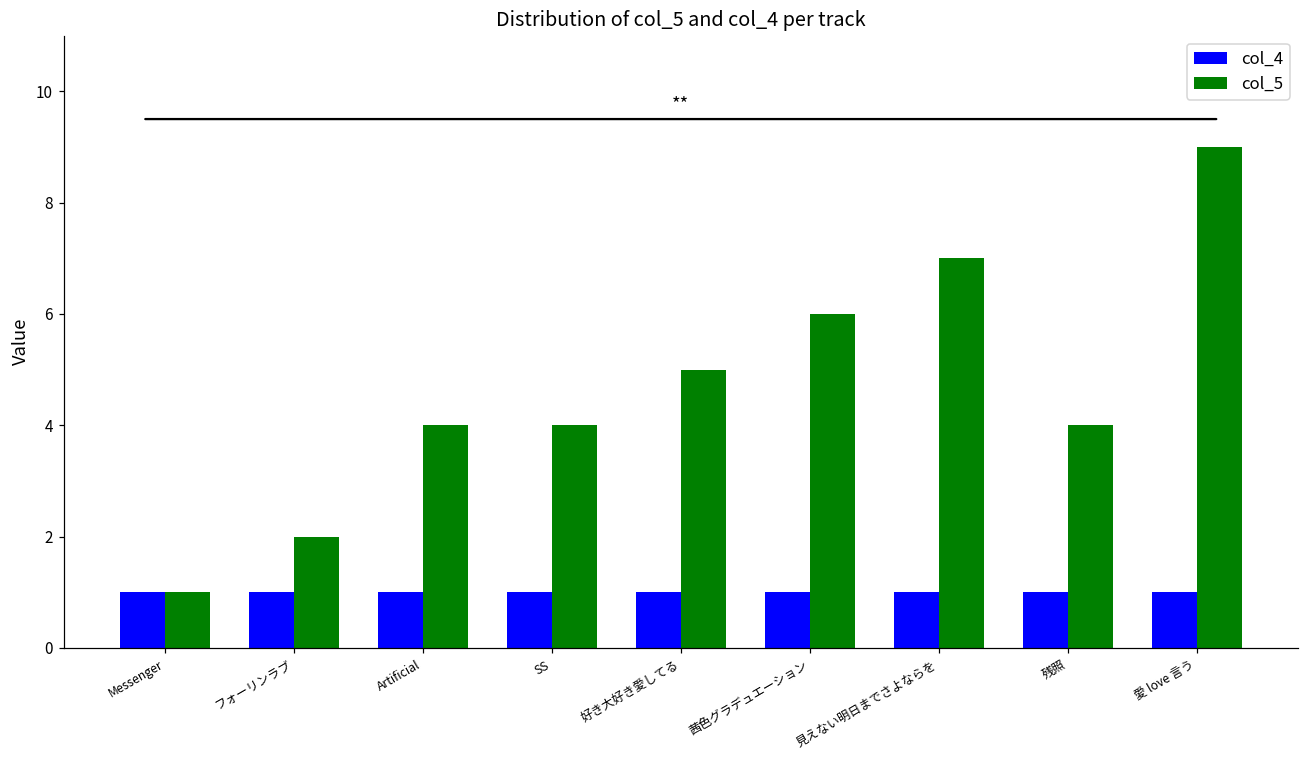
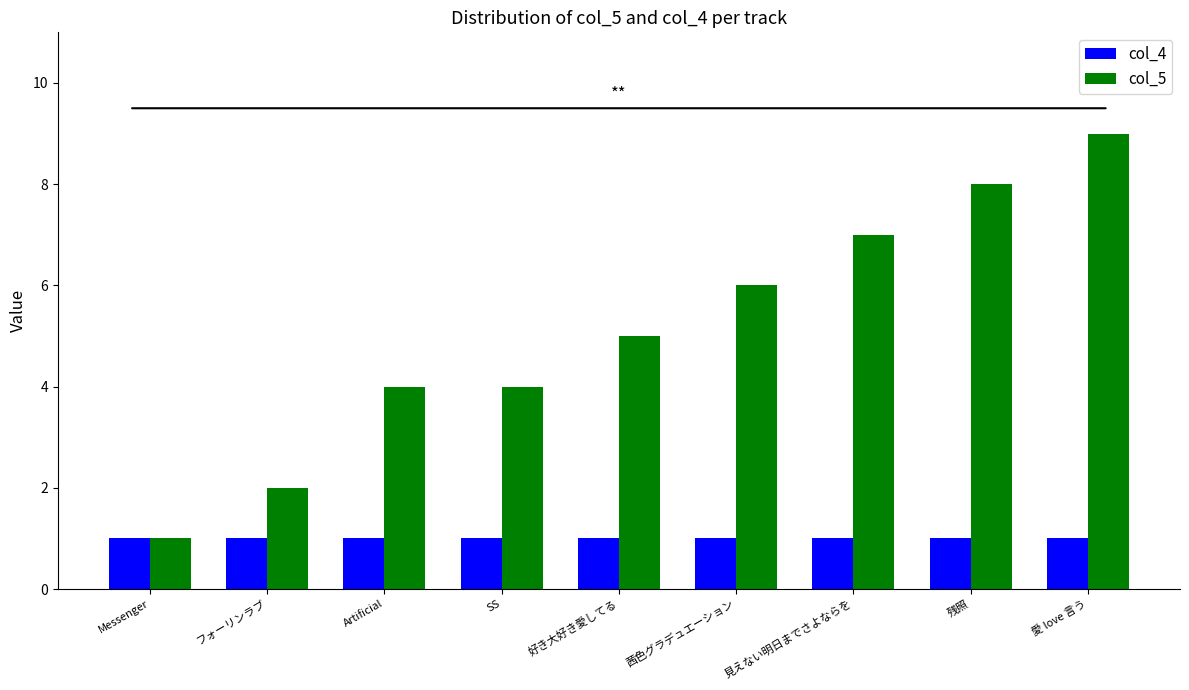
col_5, 残照: 4 -> 8
